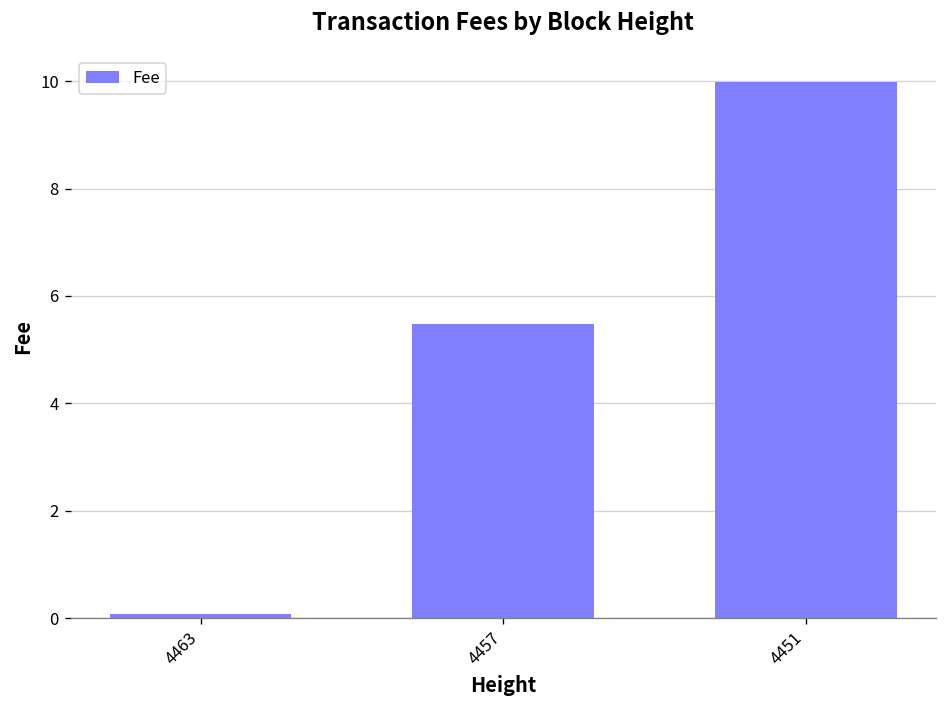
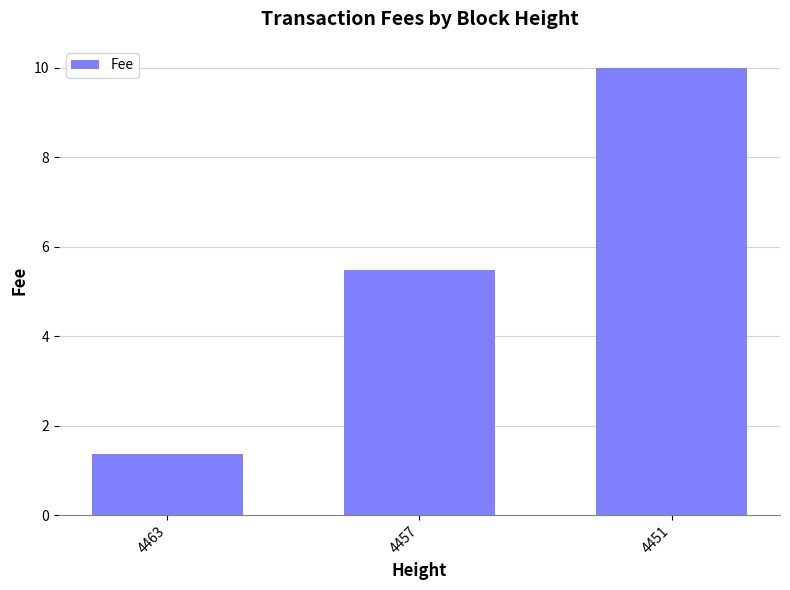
4463: 0.1 -> 1.4
